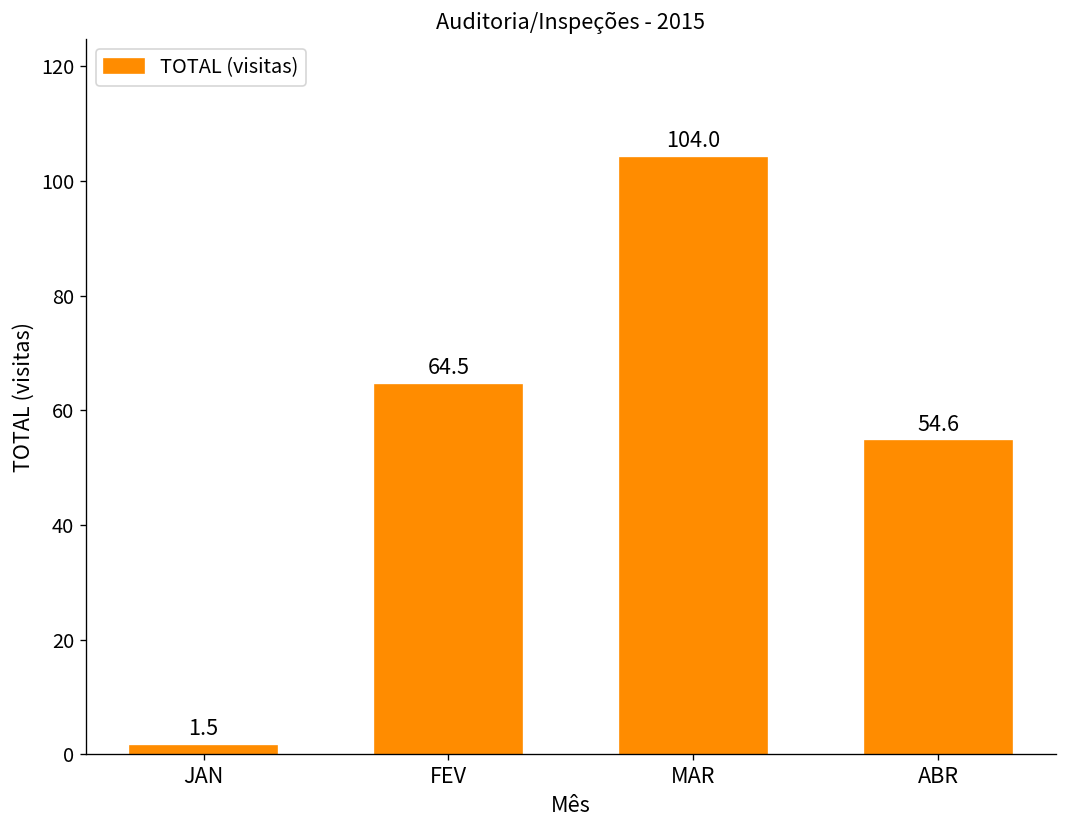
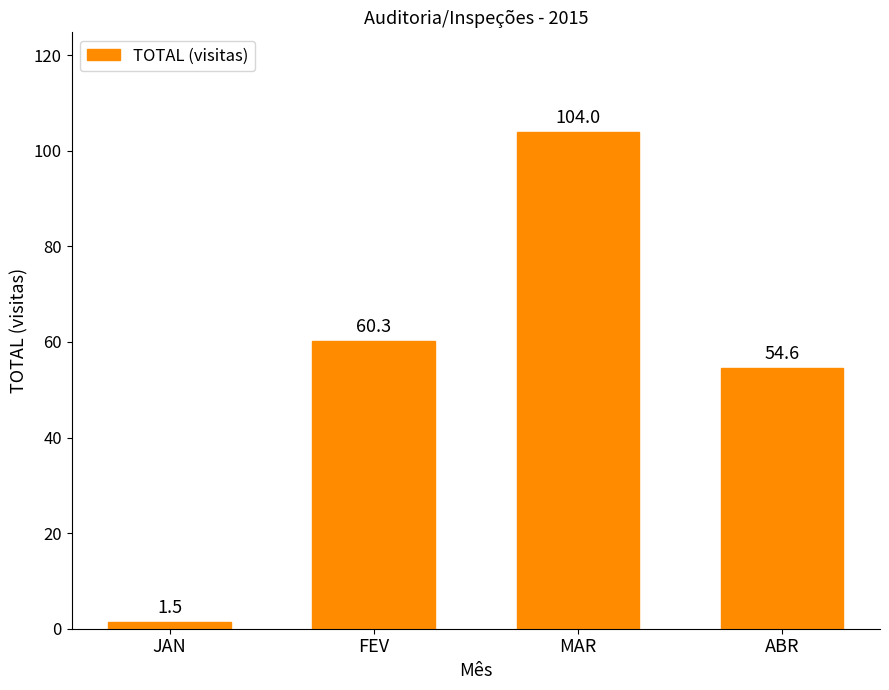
FEV: 64.5 -> 60.3
